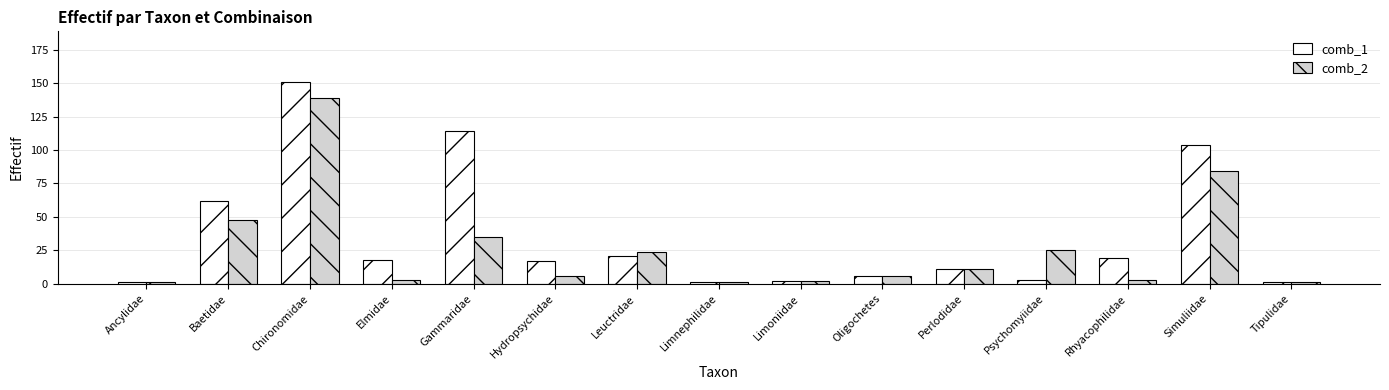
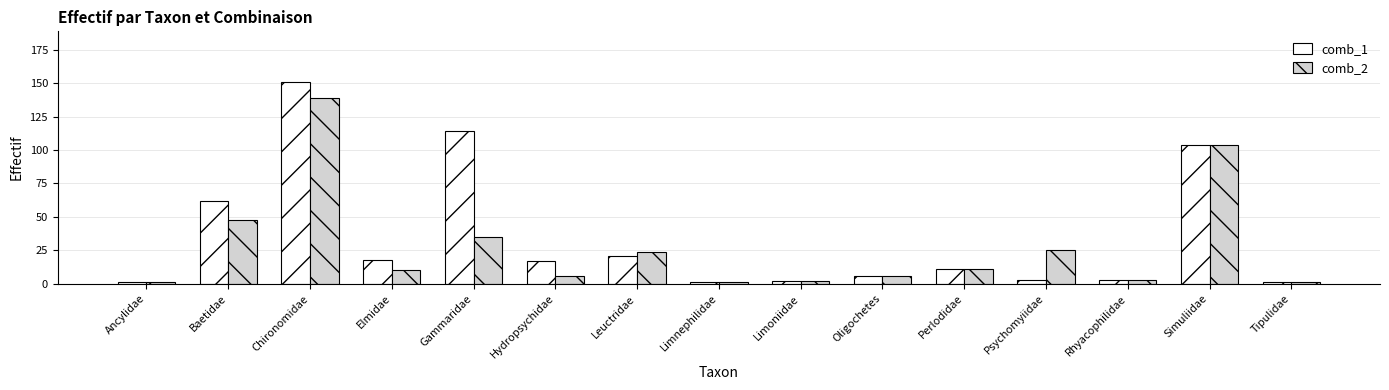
comb_2, Elmidae: 3 -> 10
comb_1, Rhyacophilidae: 19 -> 3
comb_2, Simuliidae: 84 -> 104
